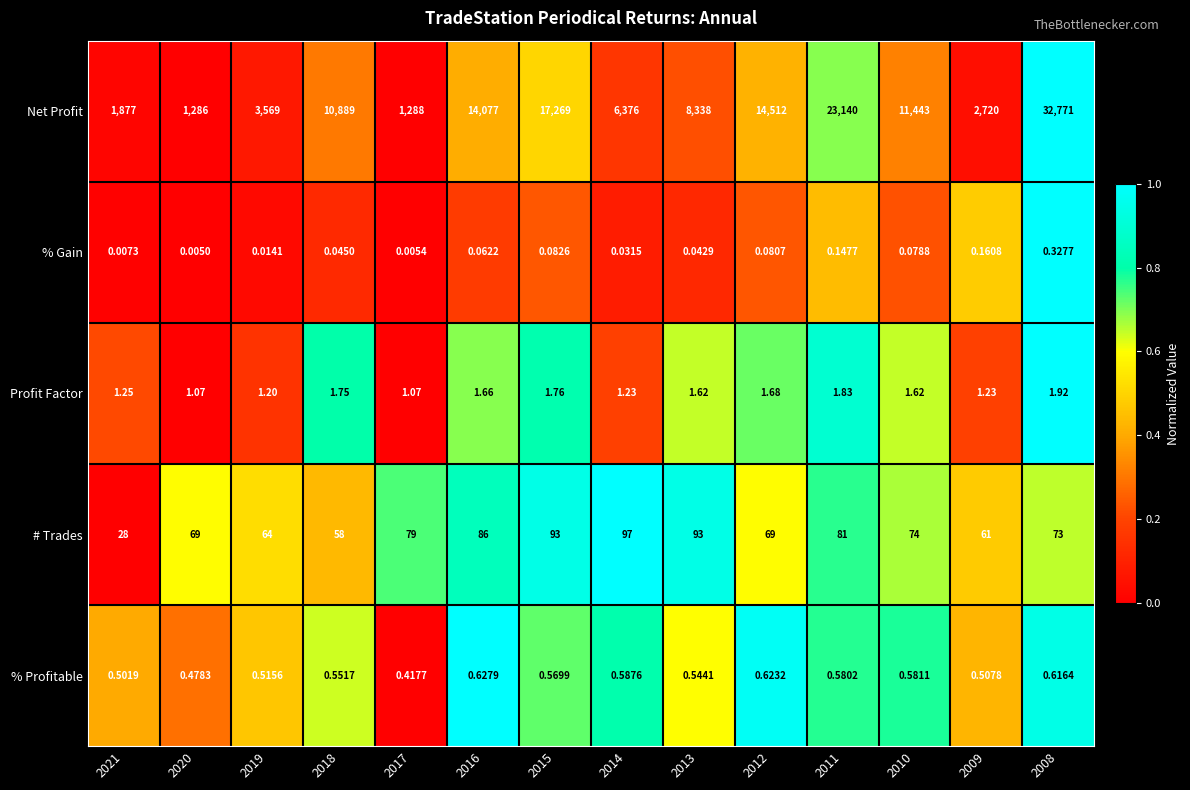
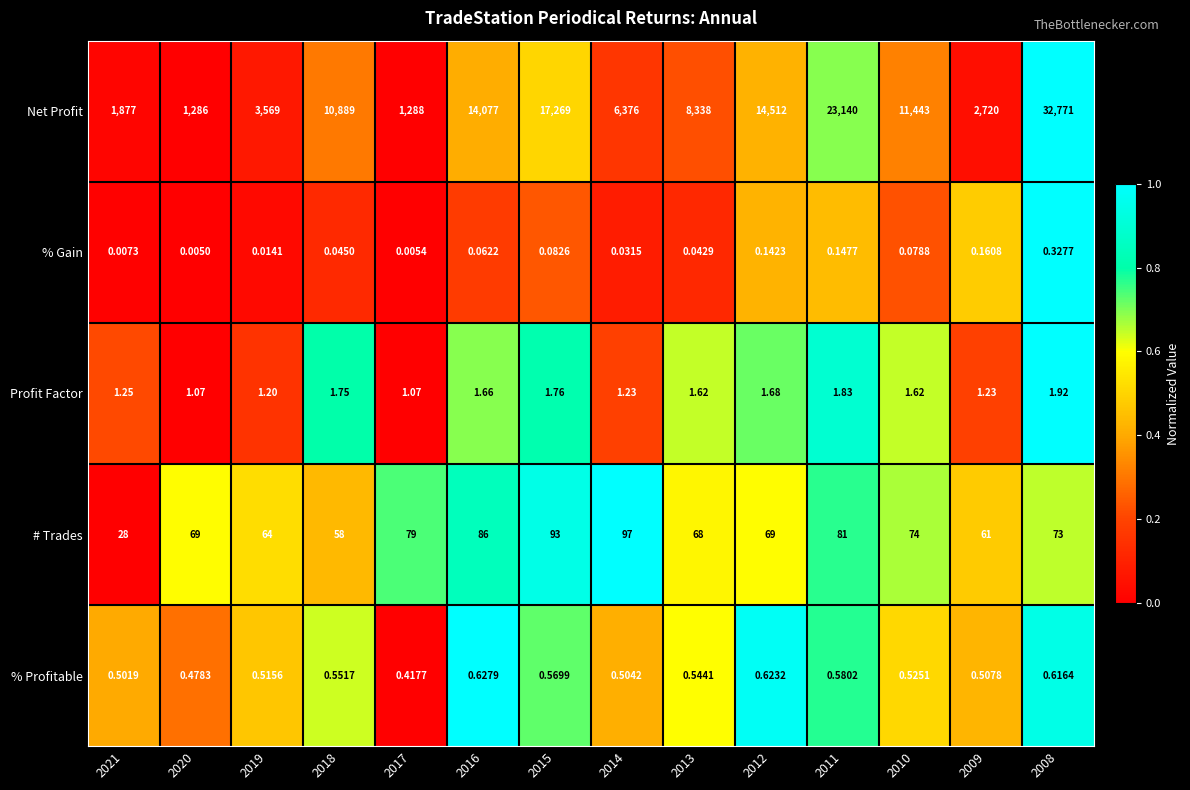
% Gain, 2012: 0.0807 -> 0.1423
# Trades, 2013: 93 -> 68
% Profitable, 2014: 0.5876 -> 0.5042
% Profitable, 2010: 0.5811 -> 0.5251
